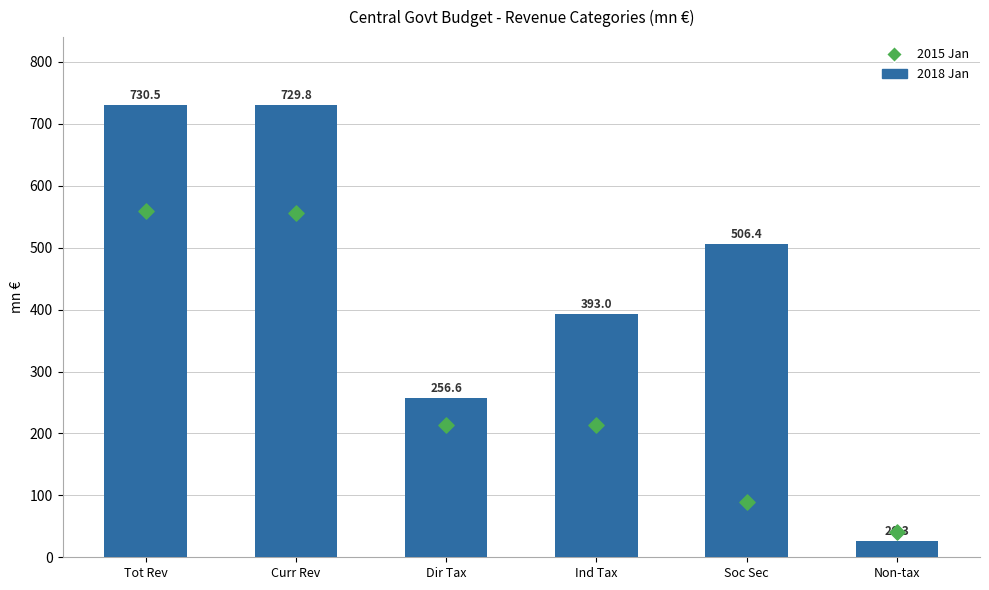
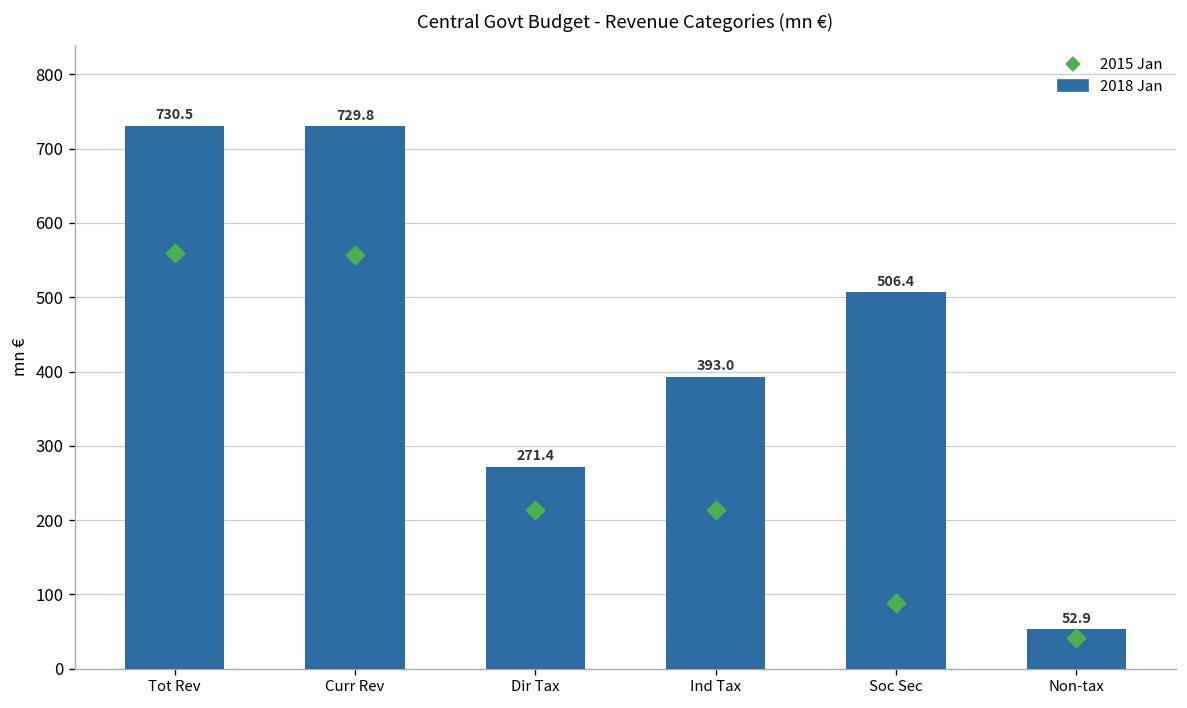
2018 Jan, Dir Tax: 256.6 -> 271.4
2018 Jan, Non-tax: 26.3 -> 52.9
